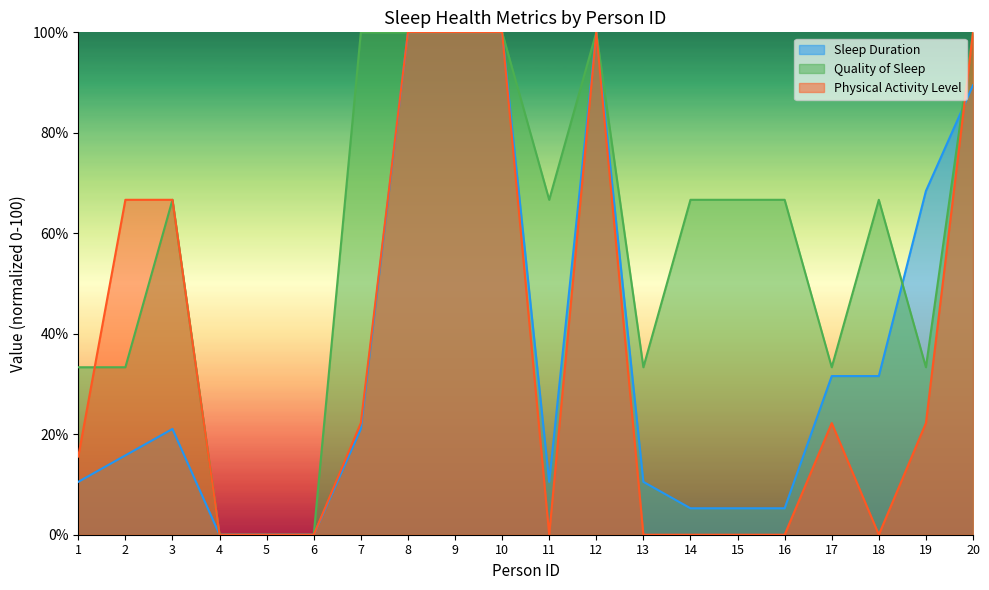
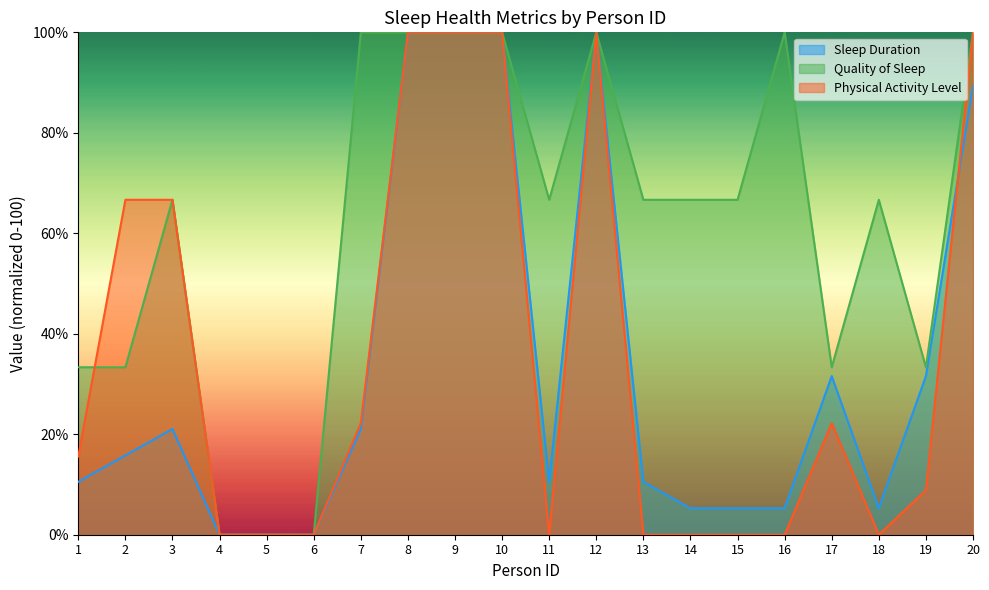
Quality of Sleep, 13: 33% -> 67%
Quality of Sleep, 16: 67% -> 100%
Sleep Duration, 18: 32% -> 5%
Sleep Duration, 19: 68% -> 32%
Physical Activity Level, 19: 22% -> 9%
